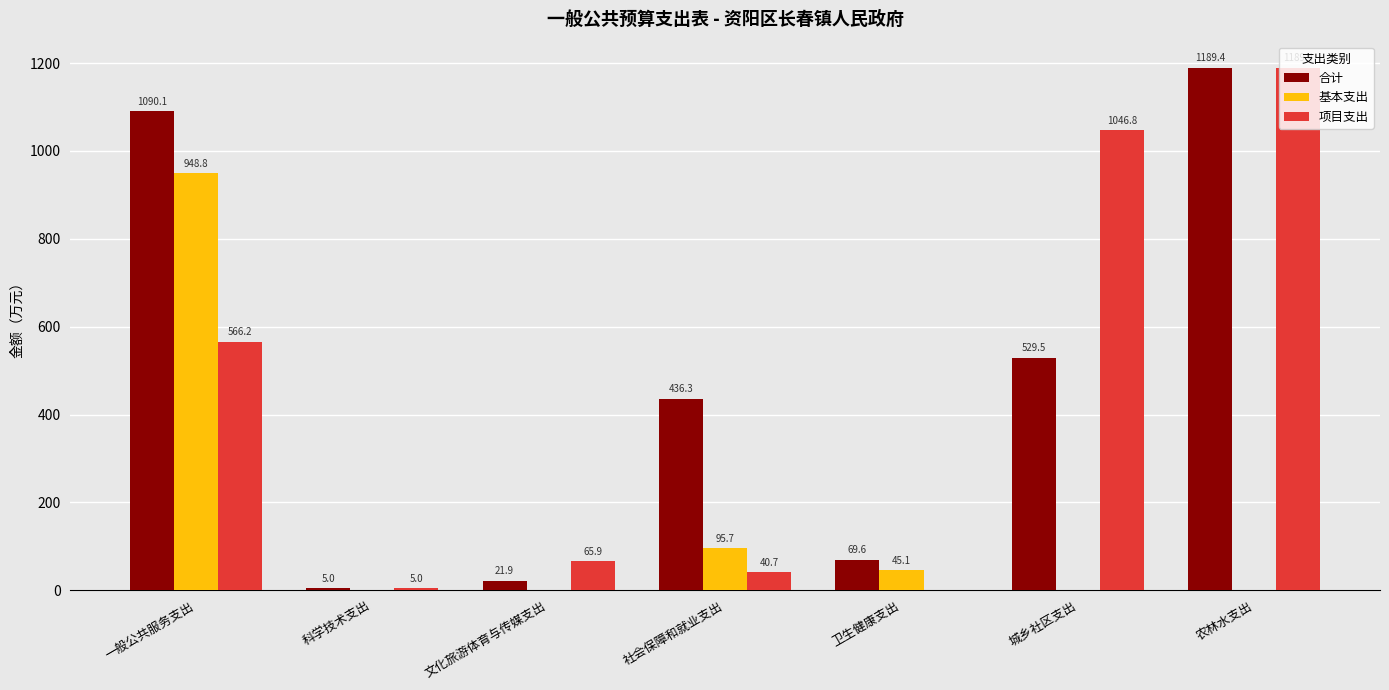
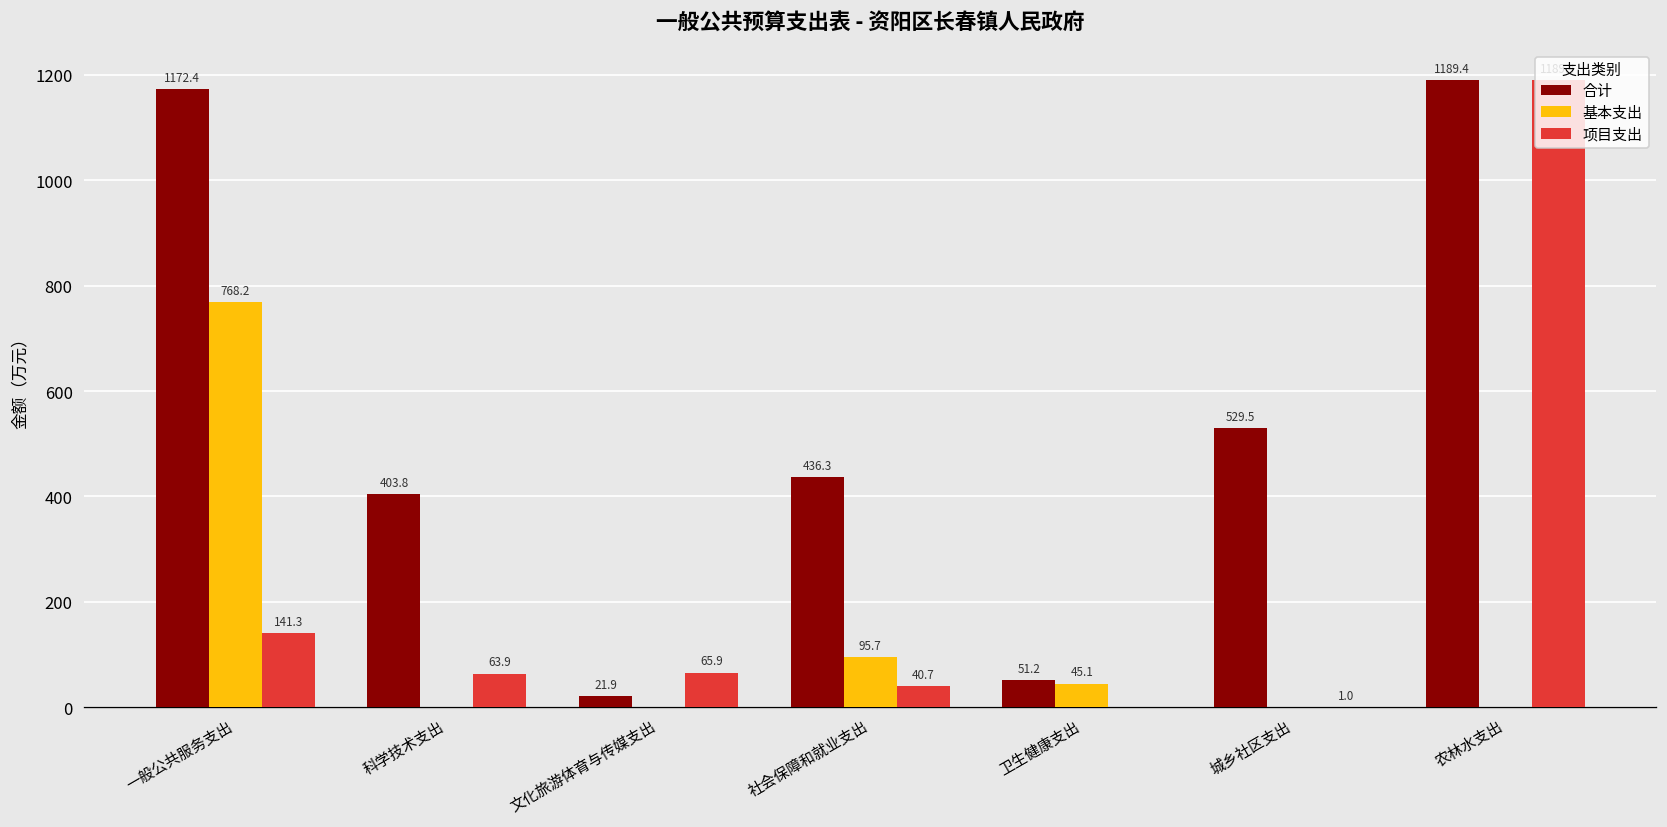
合计, 一般公共服务支出: 1090.1 -> 1172.4
基本支出, 一般公共服务支出: 948.8 -> 768.2
项目支出, 一般公共服务支出: 566.2 -> 141.3
合计, 科学技术支出: 5.0 -> 403.8
项目支出, 科学技术支出: 5.0 -> 63.9
合计, 卫生健康支出: 69.6 -> 51.2
项目支出, 城乡社区支出: 1046.8 -> 1.0
